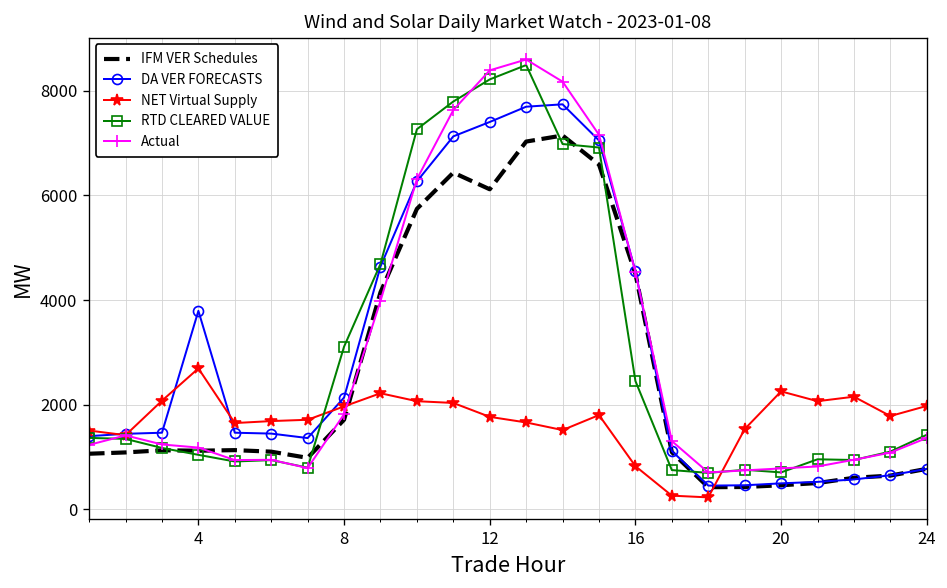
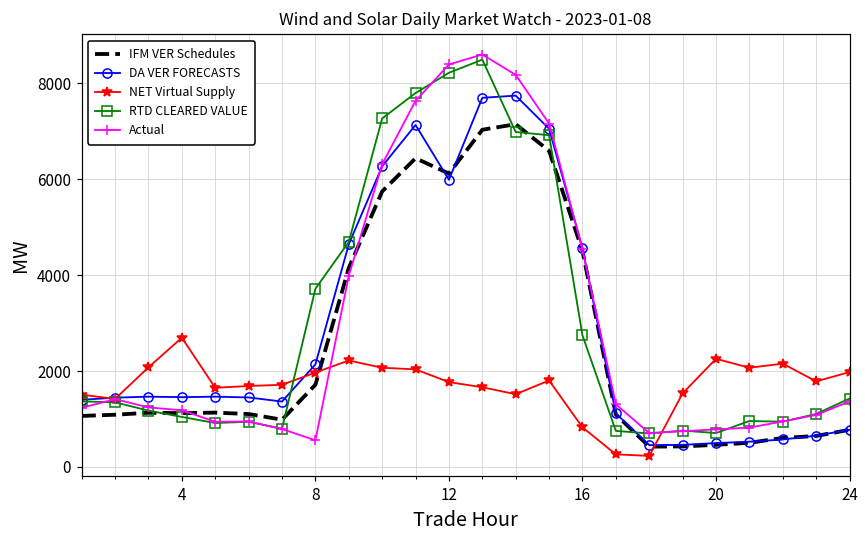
DA VER FORECASTS, 4: 3800 -> 1500
RTD CLEARED VALUE, 8: 3100 -> 3700
Actual, 8: 1800 -> 600
DA VER FORECASTS, 12: 7400 -> 6000
RTD CLEARED VALUE, 16: 2500 -> 2700
